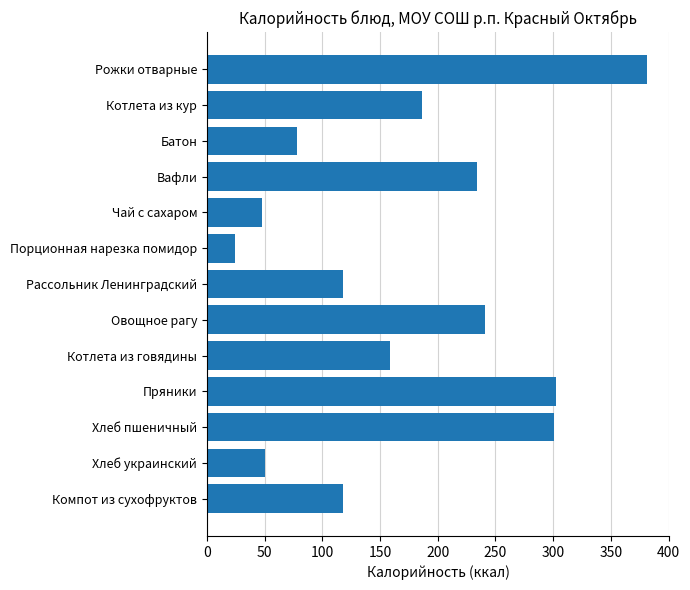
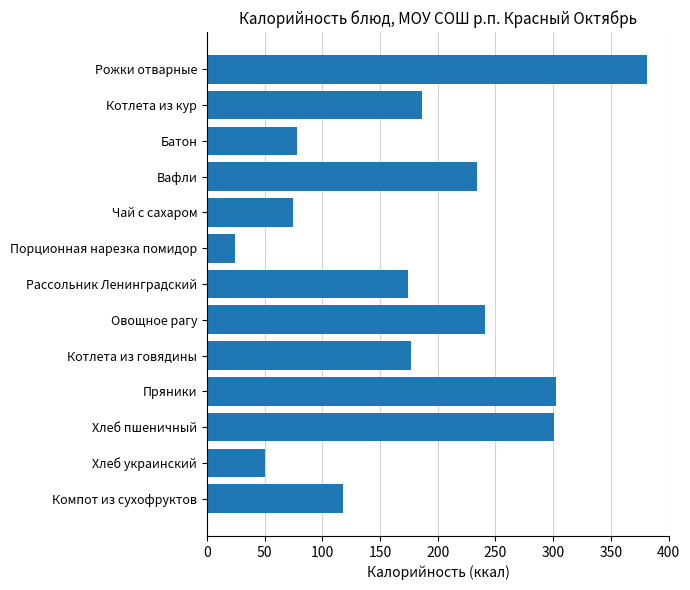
Чай с сахаром: 48 -> 75
Рассольник Ленинградский: 118 -> 174
Котлета из говядины: 158 -> 177
